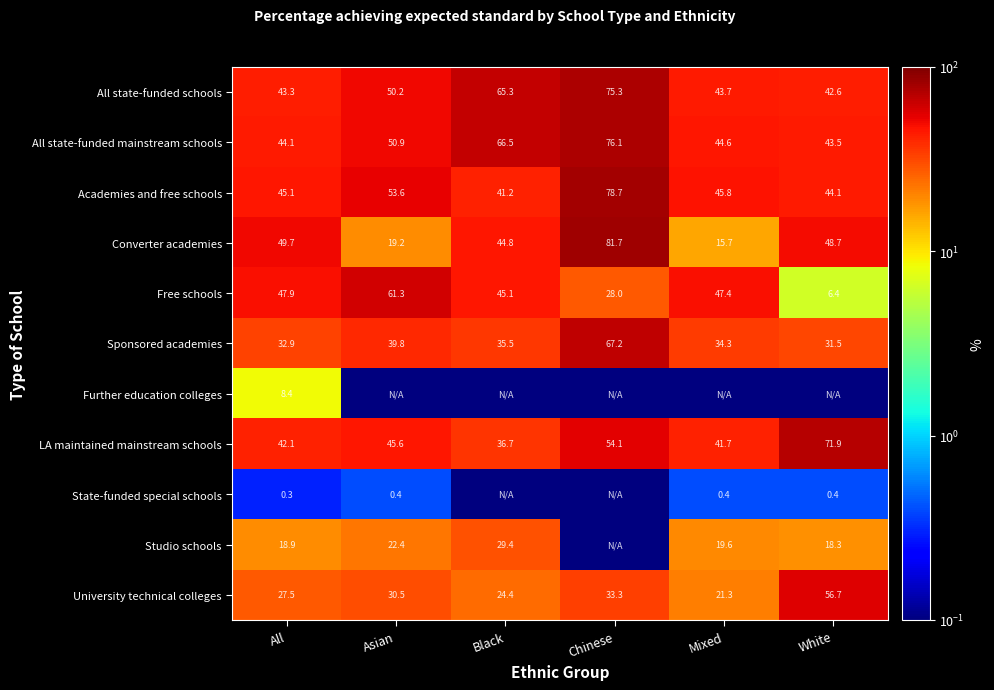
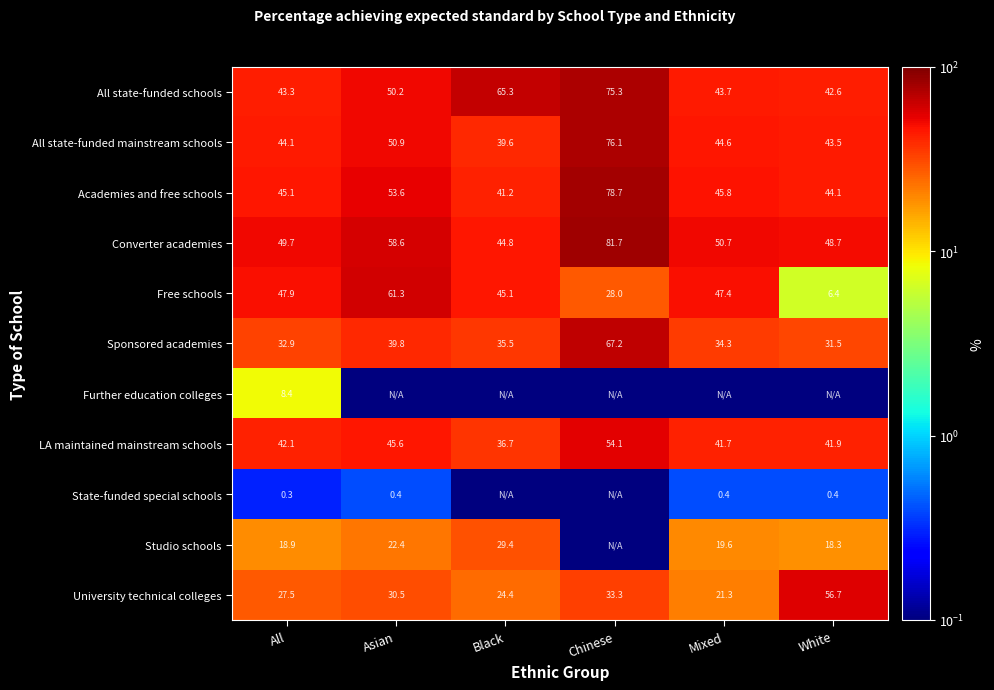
All state-funded mainstream schools, Black: 66.5 -> 39.6
Converter academies, Asian: 19.2 -> 58.6
Converter academies, Mixed: 15.7 -> 50.7
LA maintained mainstream schools, White: 71.9 -> 41.9
